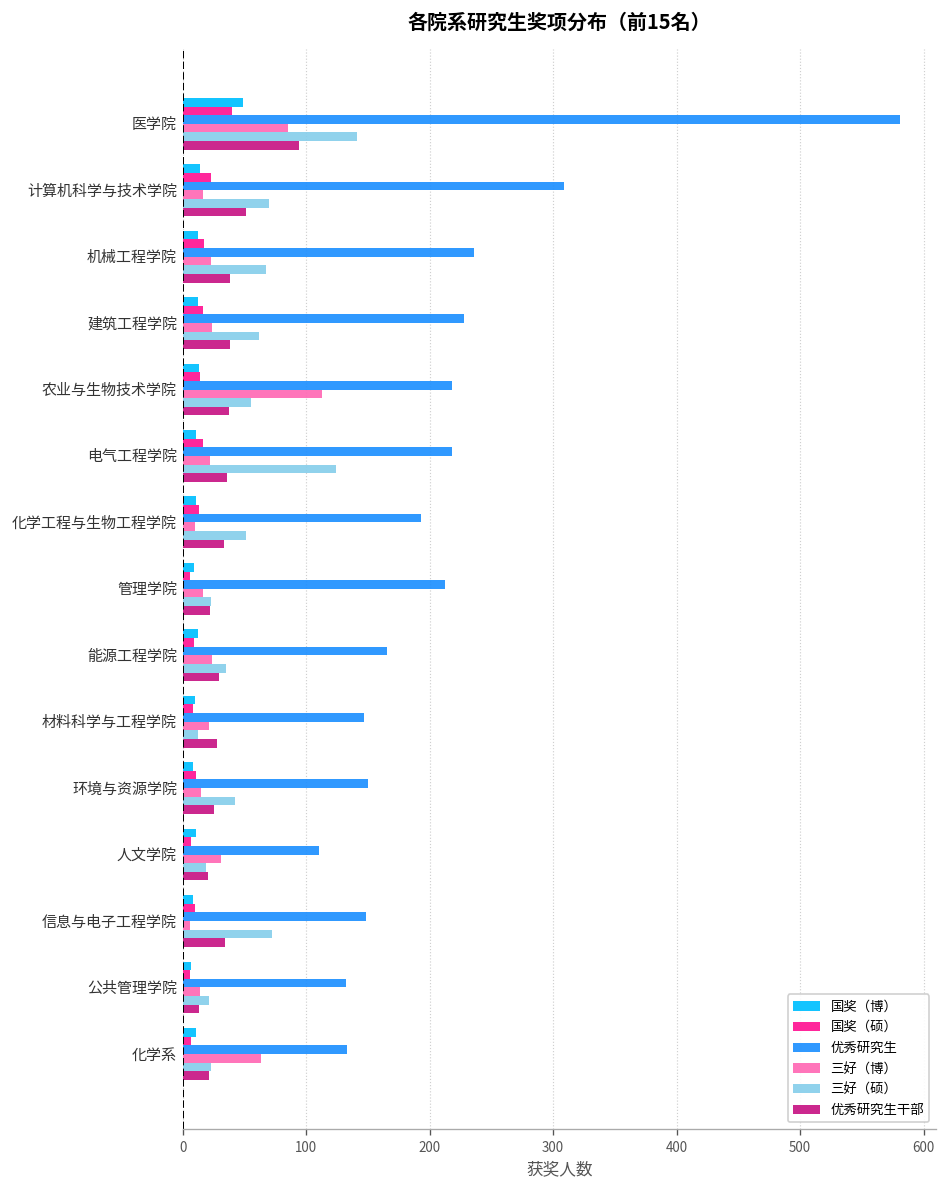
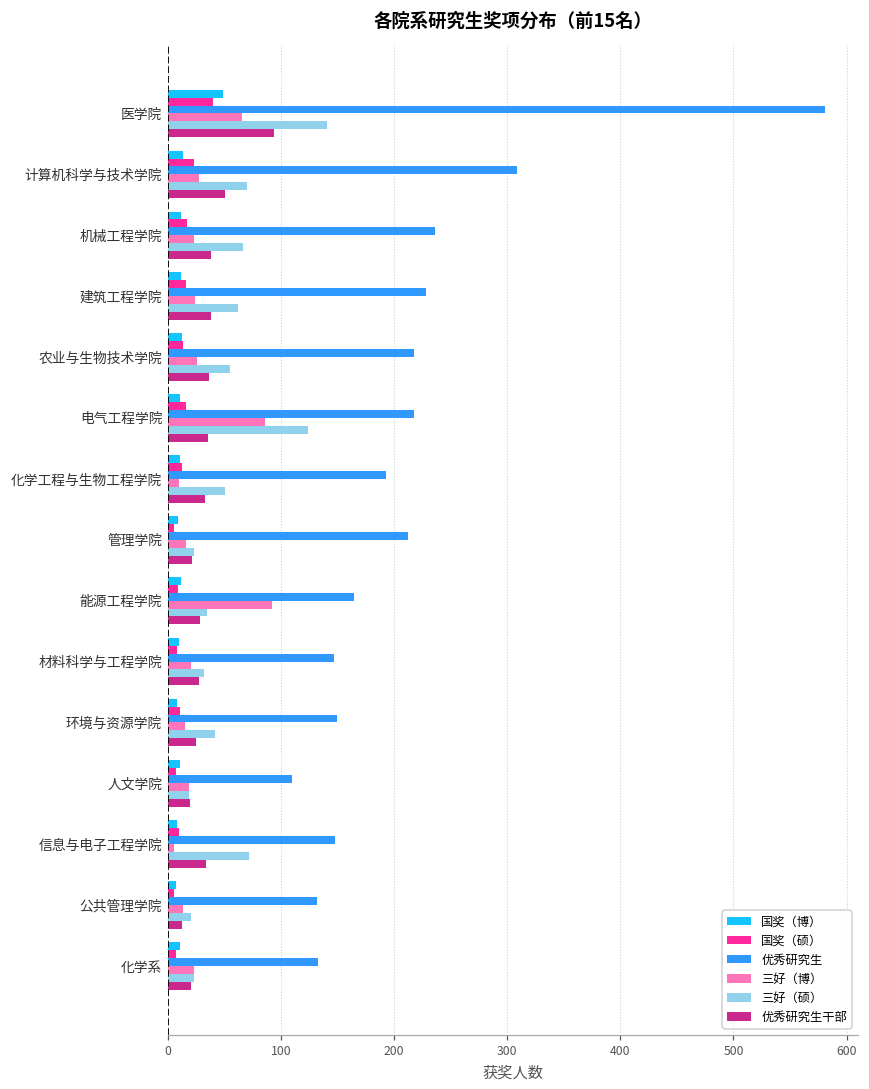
三好（博）, 医学院: 85 -> 66
三好（博）, 计算机科学与技术学院: 16 -> 28
三好（博）, 农业与生物技术学院: 113 -> 26
三好（博）, 电气工程学院: 22 -> 86
三好（博）, 能源工程学院: 24 -> 92
三好（硕）, 材料科学与工程学院: 12 -> 32
三好（博）, 人文学院: 31 -> 19
三好（博）, 化学系: 63 -> 23
